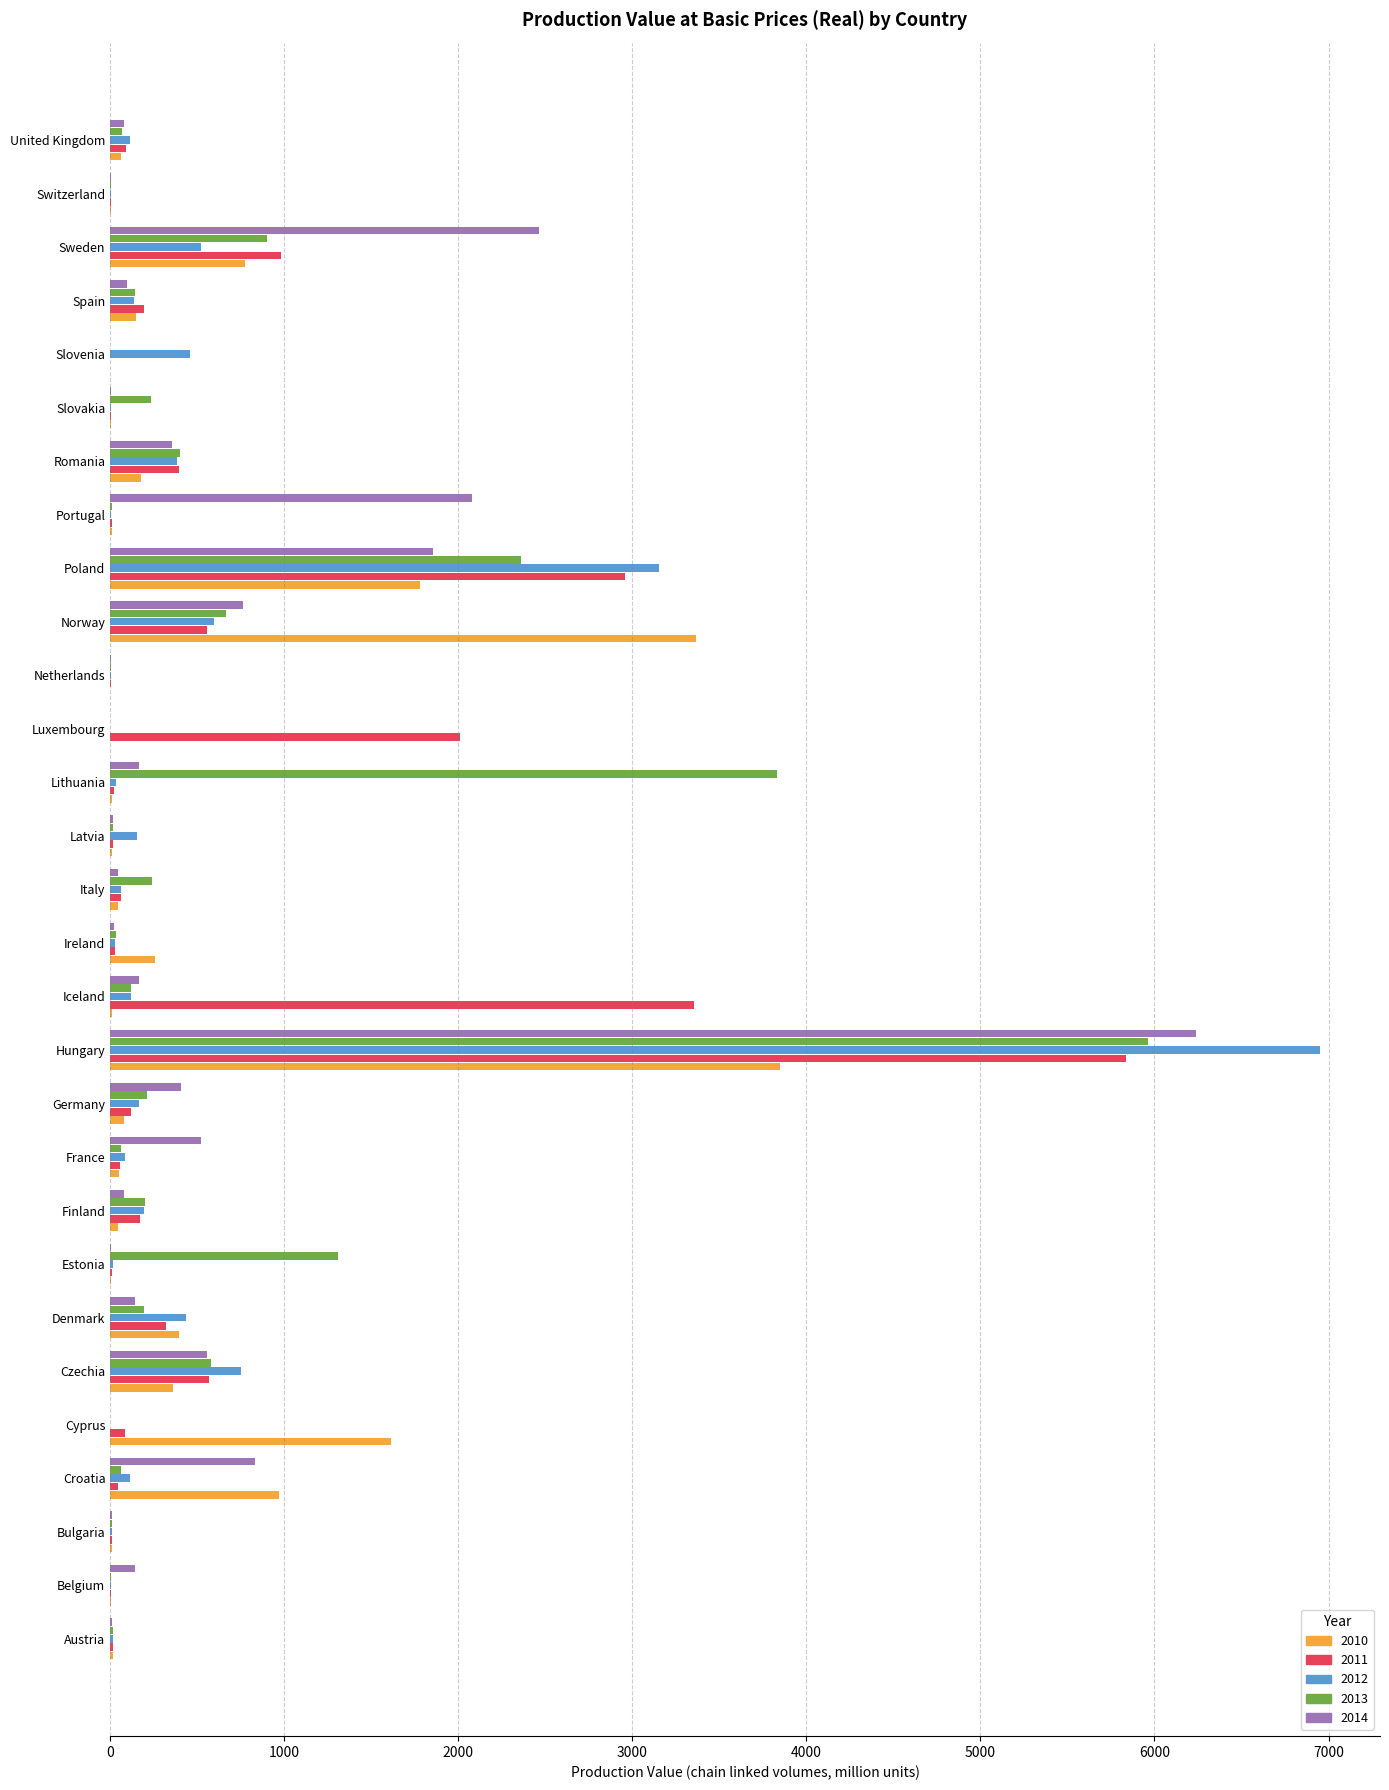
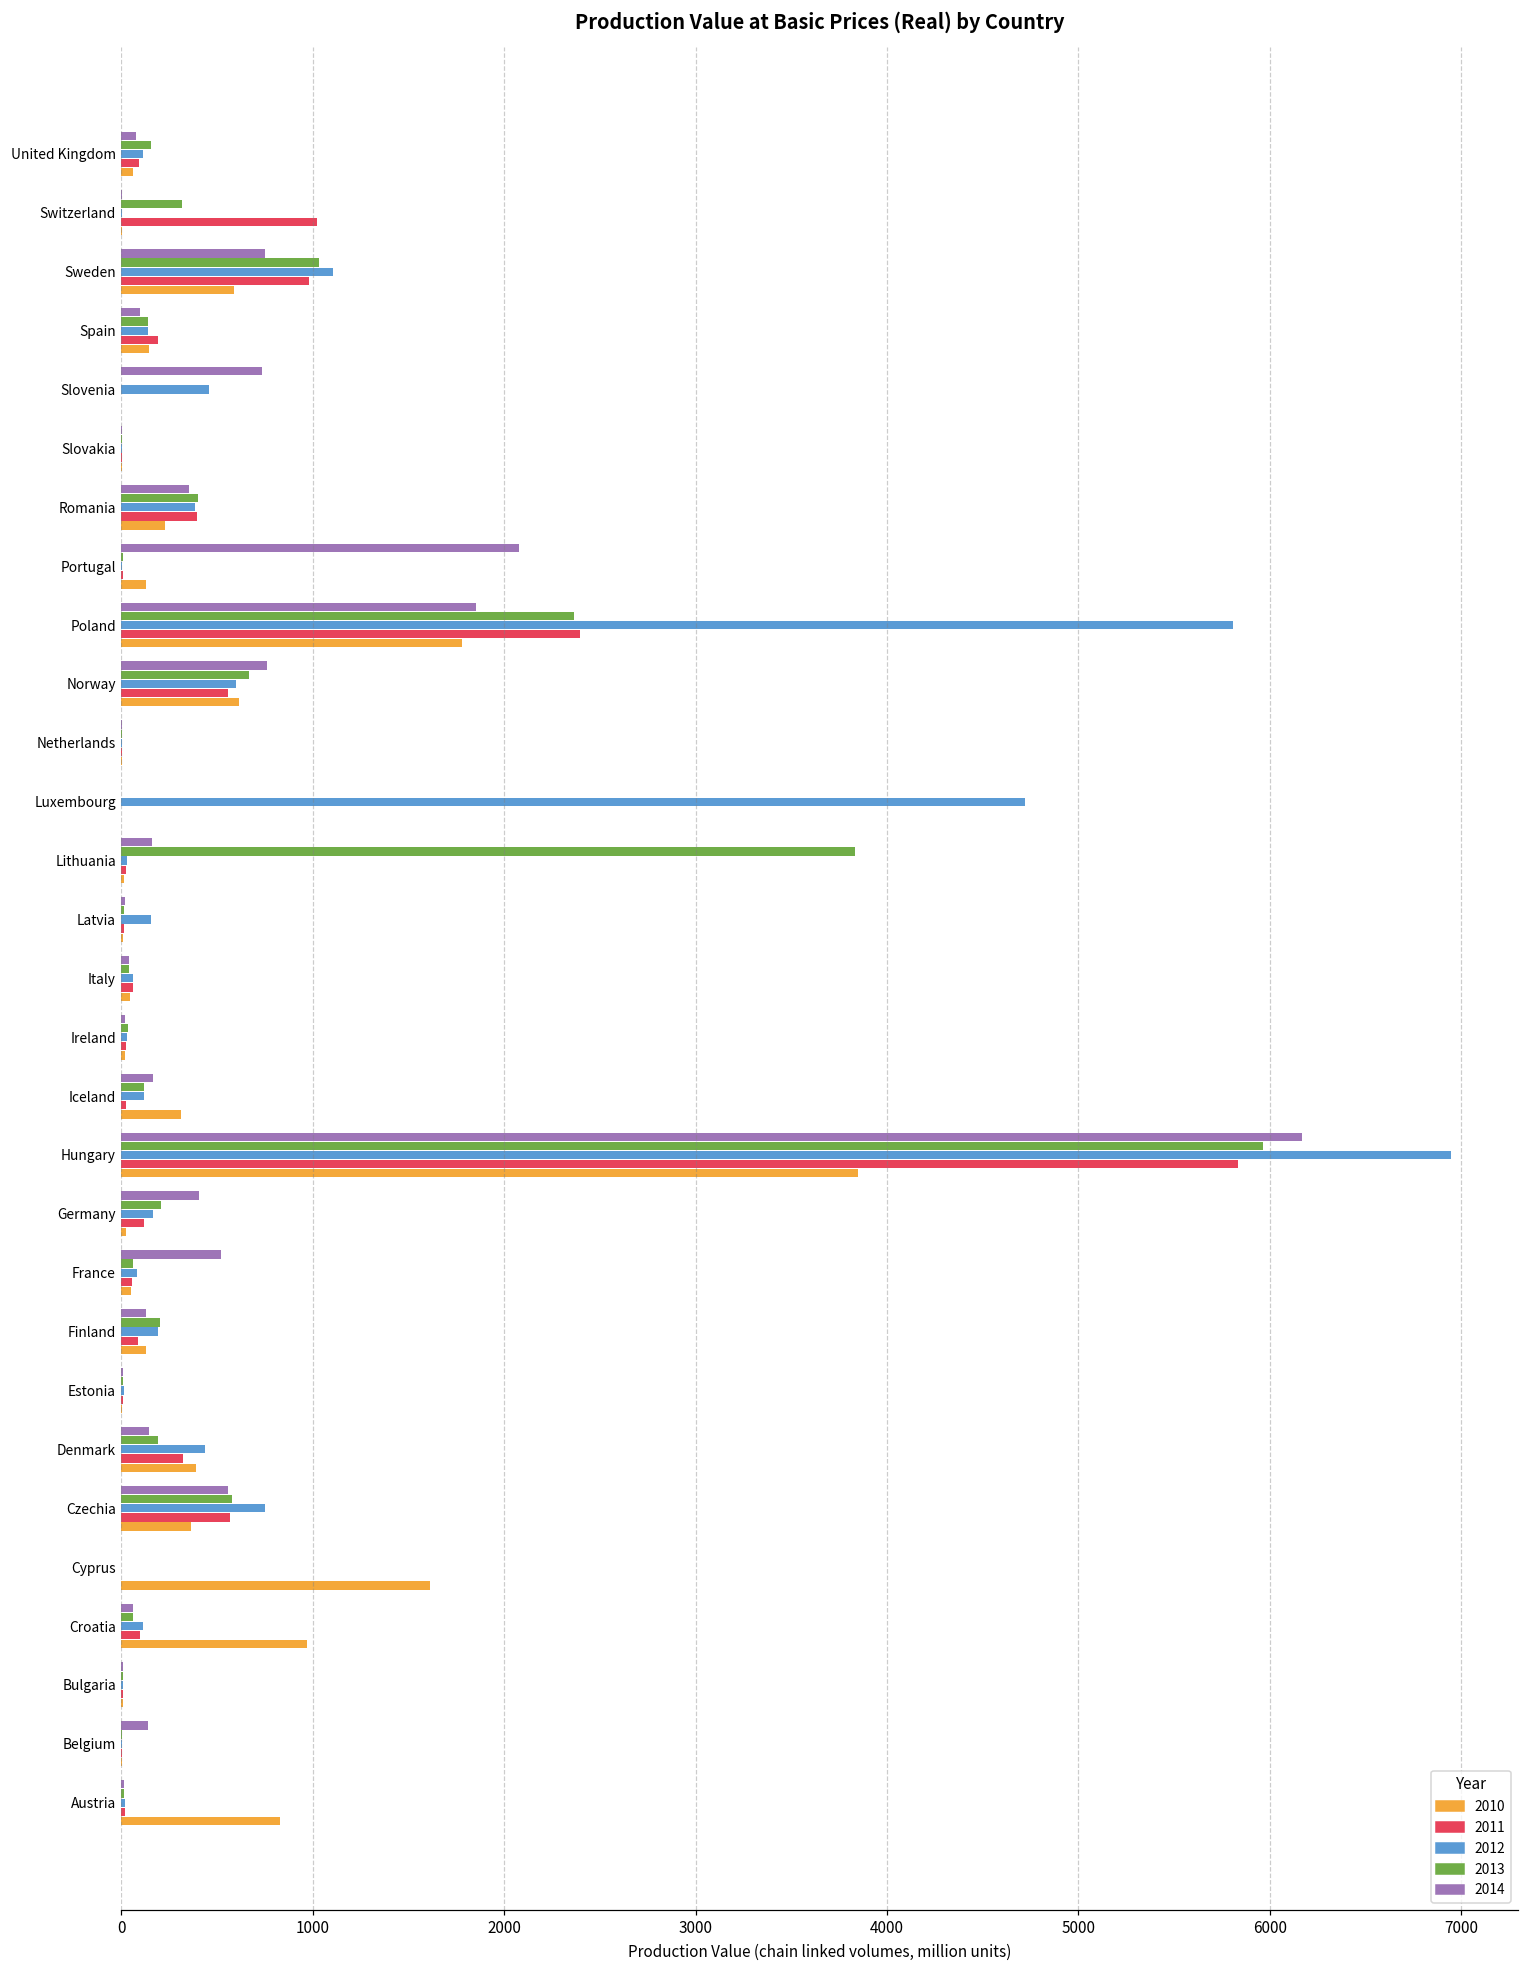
2013, United Kingdom: 70 -> 160
2013, Switzerland: 0 -> 320
2011, Switzerland: 0 -> 1020
2014, Sweden: 2470 -> 750
2013, Sweden: 900 -> 1030
2012, Sweden: 520 -> 1110
2010, Sweden: 780 -> 590
2014, Slovenia: 0 -> 730
2013, Slovakia: 240 -> 0
2010, Romania: 180 -> 230
2010, Portugal: 10 -> 130
2012, Poland: 3160 -> 5810
2011, Poland: 2960 -> 2400
2010, Norway: 3370 -> 610
2012, Luxembourg: 0 -> 4720
2011, Luxembourg: 2010 -> 0
2013, Italy: 240 -> 40
2010, Ireland: 260 -> 20
2011, Iceland: 3350 -> 20
2010, Iceland: 10 -> 310
2014, Hungary: 6240 -> 6170
2010, Germany: 80 -> 30
2014, Finland: 80 -> 130
2011, Finland: 170 -> 80
2010, Finland: 40 -> 130
2013, Estonia: 1310 -> 10
2011, Cyprus: 80 -> 0
2014, Croatia: 830 -> 60
2011, Croatia: 50 -> 100
2010, Austria: 10 -> 830
